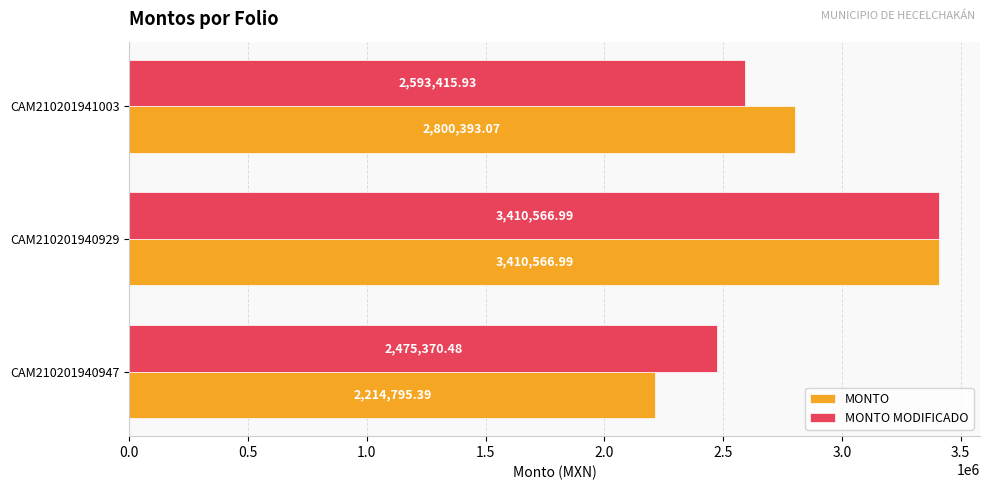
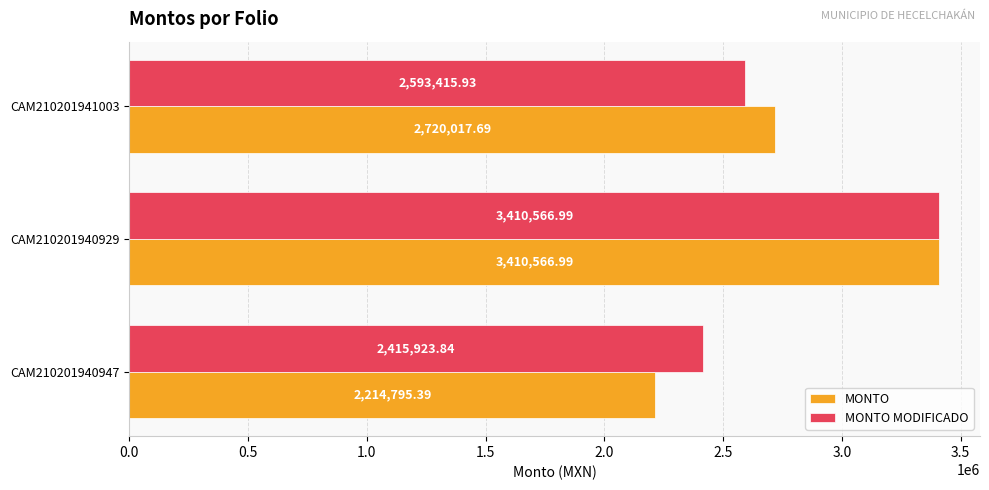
MONTO, CAM210201941003: 2,800,393.07 -> 2,720,017.69
MONTO MODIFICADO, CAM210201940947: 2,475,370.48 -> 2,415,923.84
